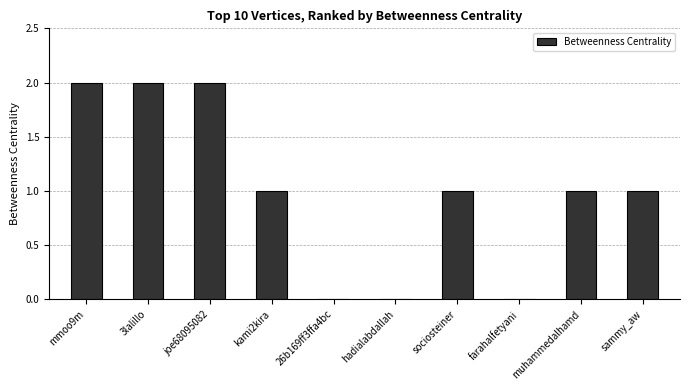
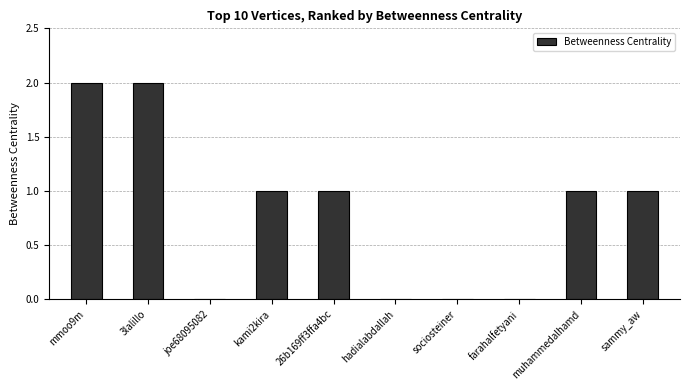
joe68095082: 2 -> 0
26b169ff3ffa4bc: 0 -> 1
sociosteiner: 1 -> 0
